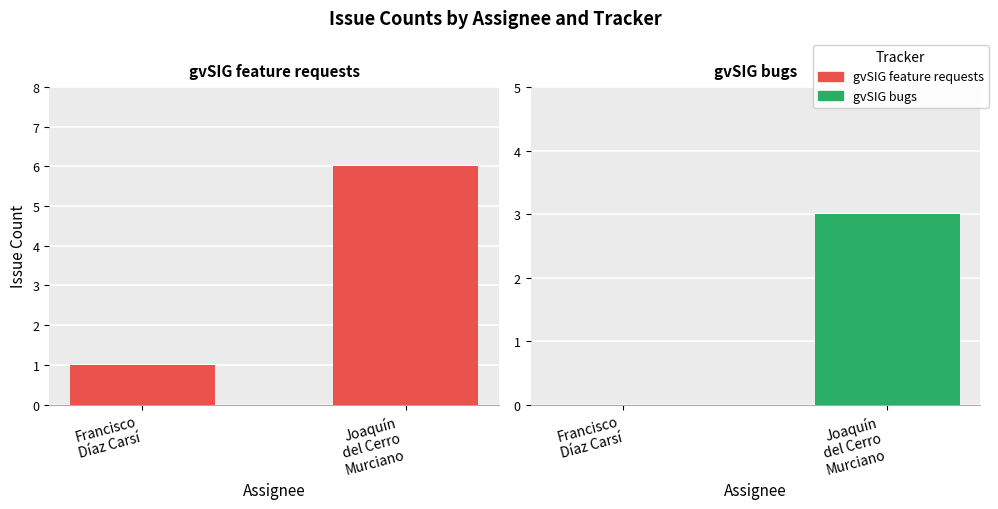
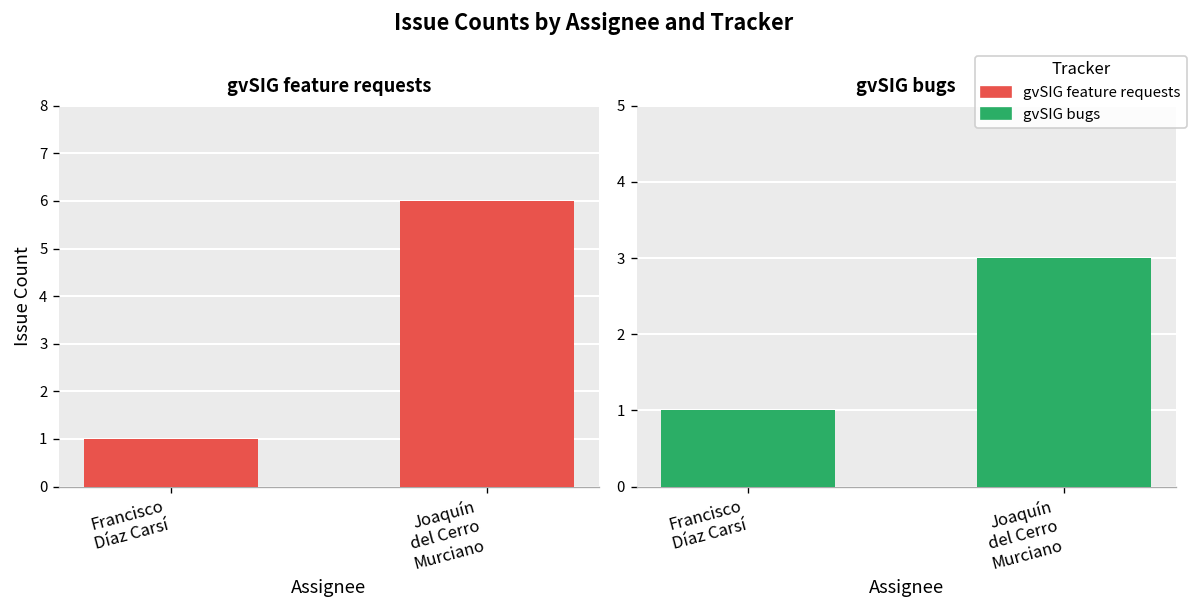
gvSIG bugs, Francisco Díaz Carsí: 0 -> 1
